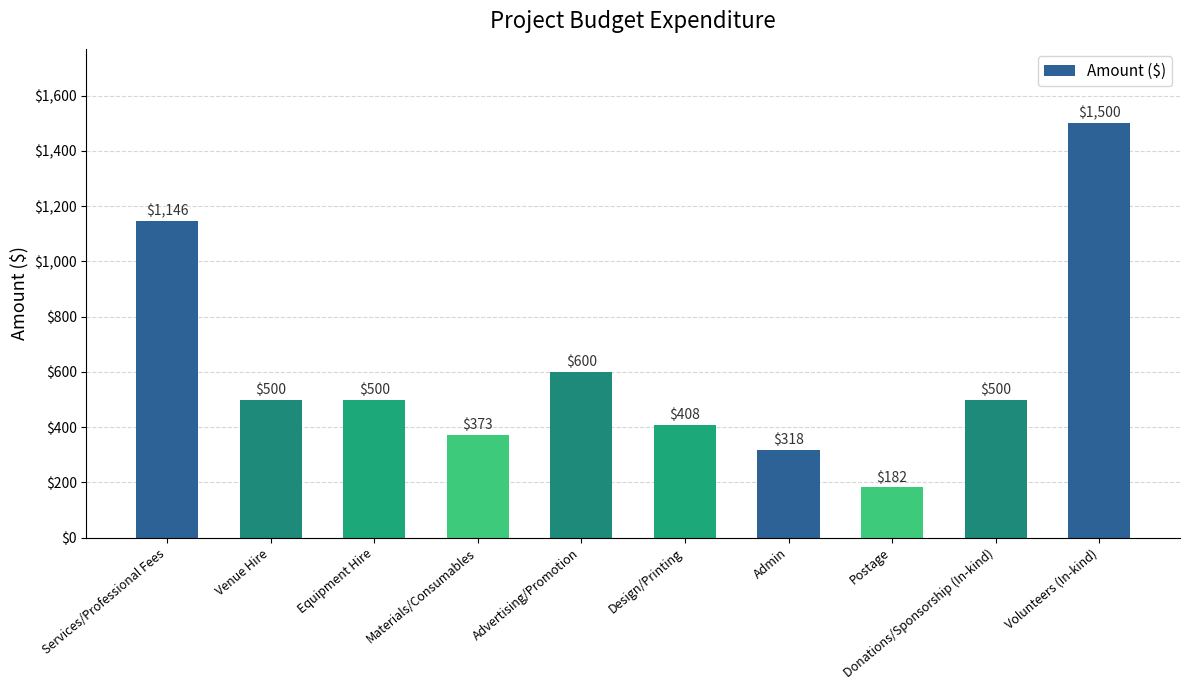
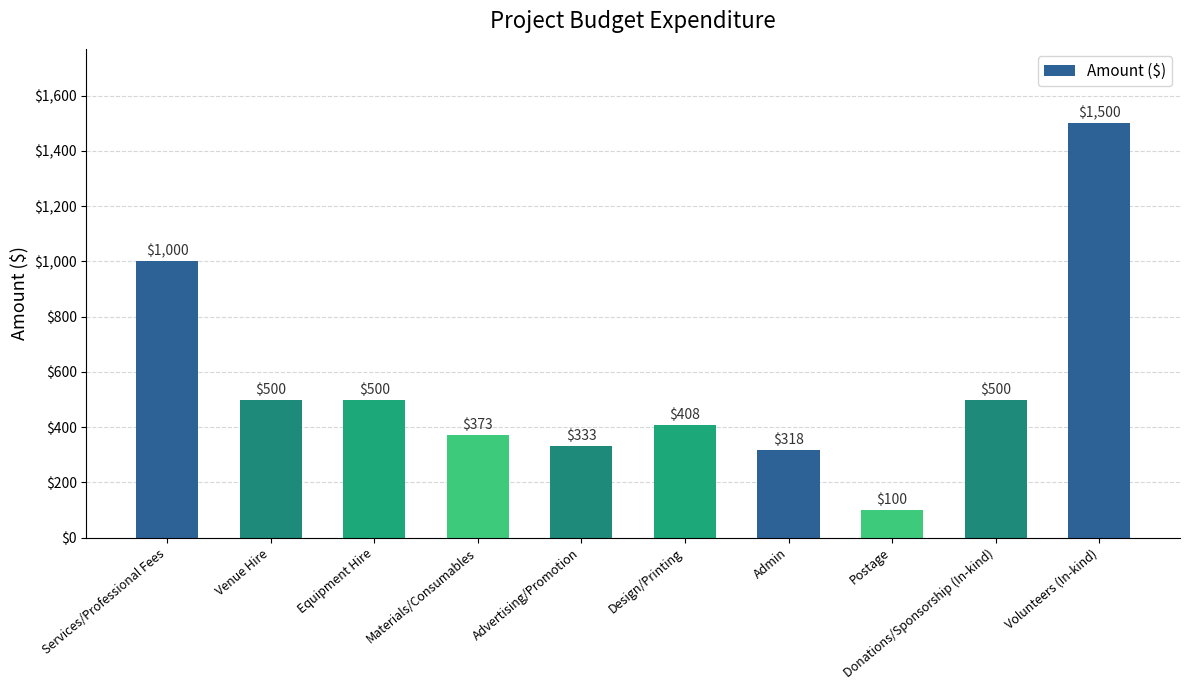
Services/Professional Fees: $1,146 -> $1,000
Advertising/Promotion: $600 -> $333
Postage: $182 -> $100
